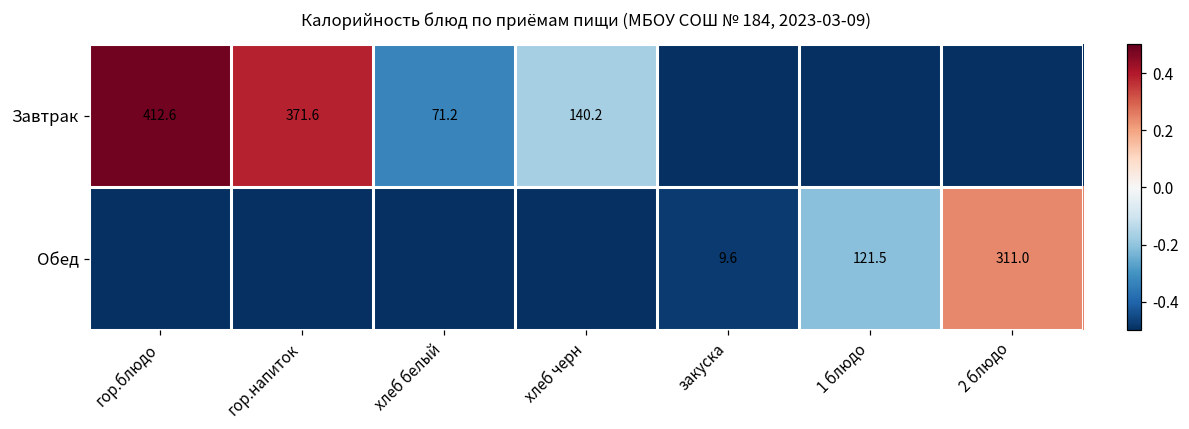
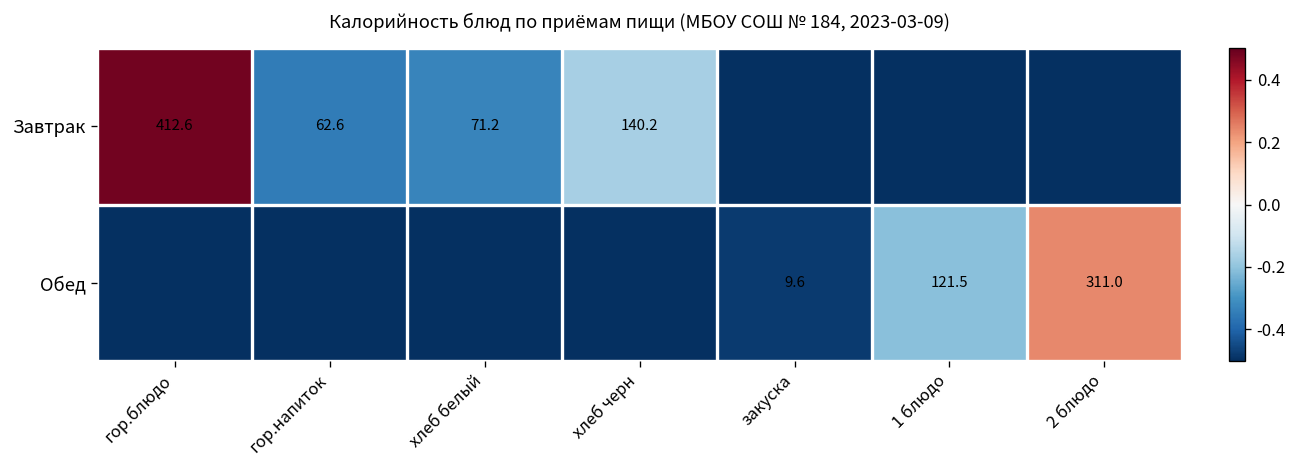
Завтрак, гор.напиток: 371.6 -> 62.6
